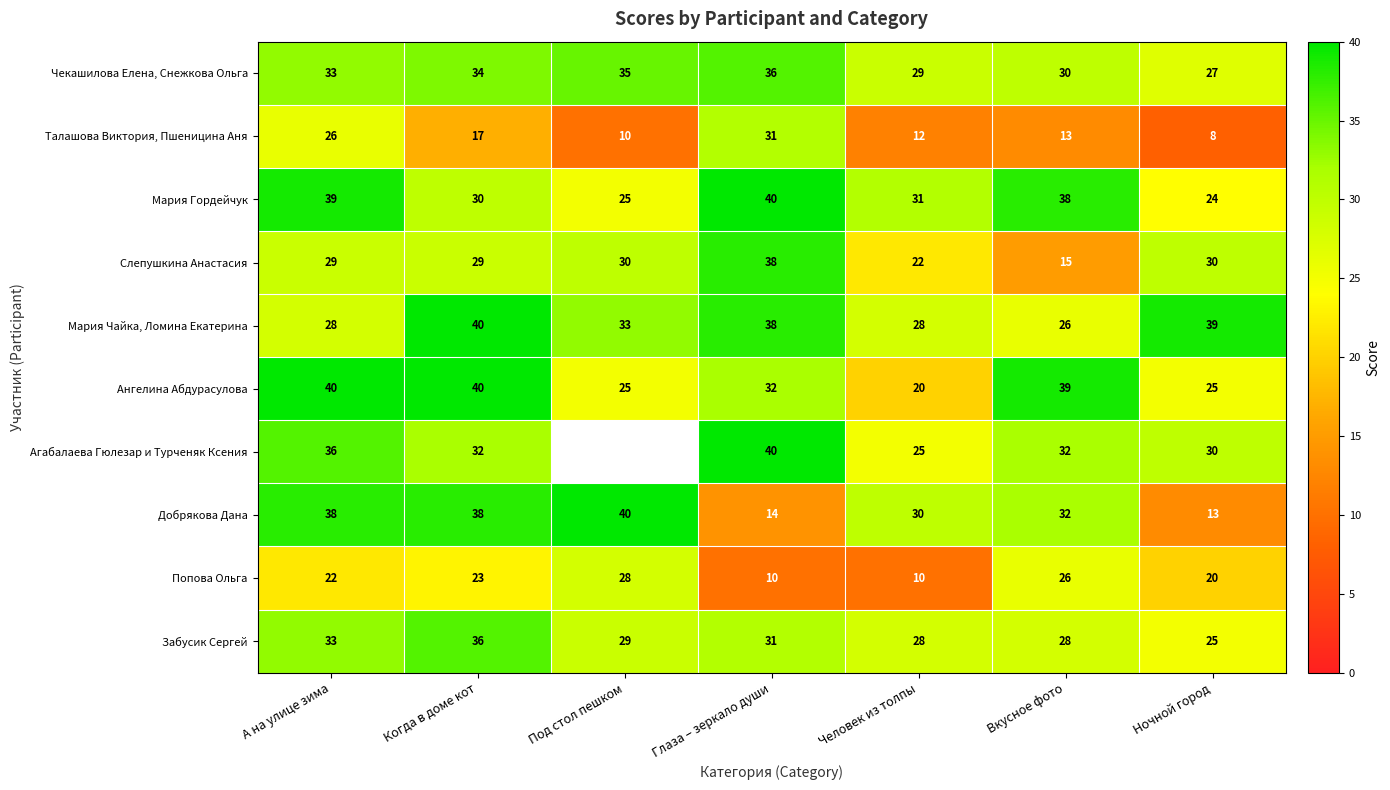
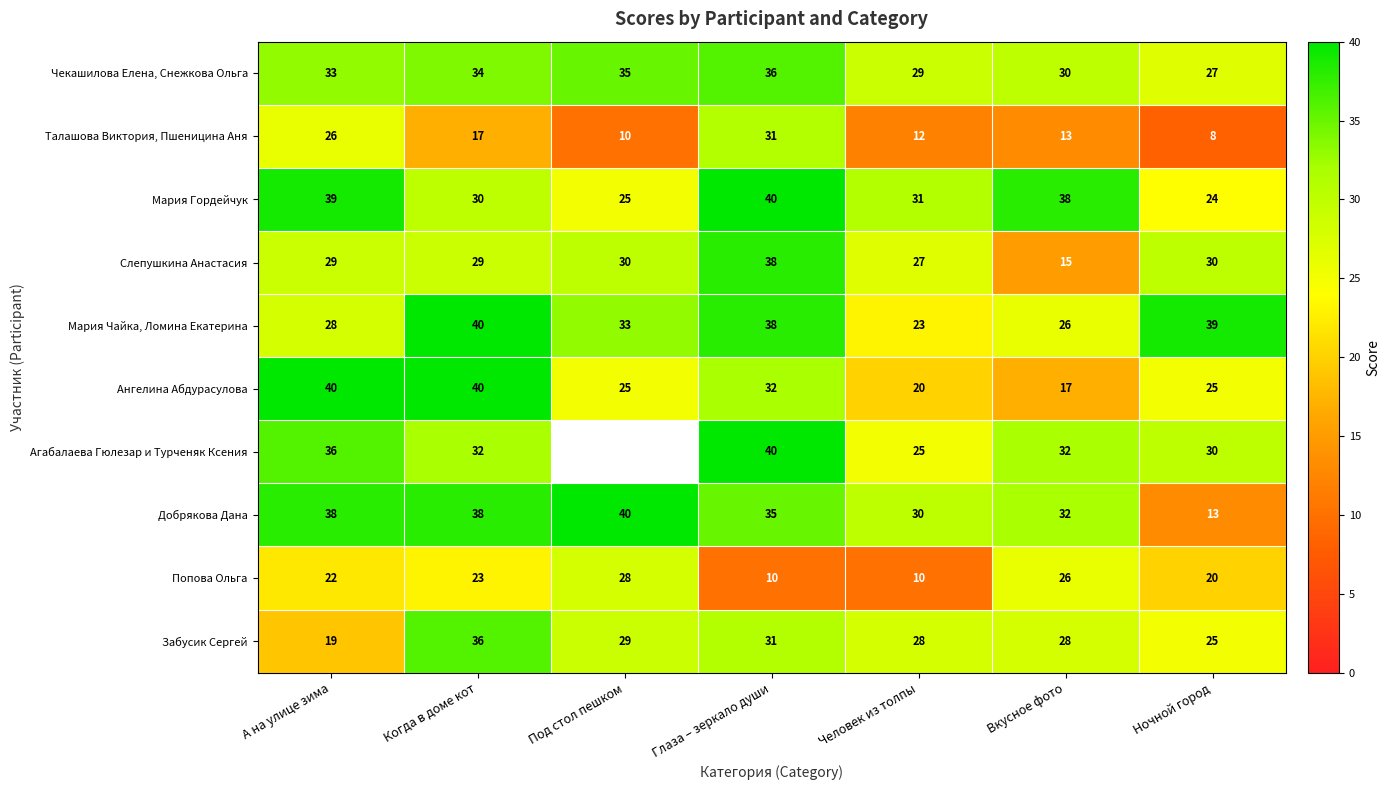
Слепушкина Анастасия, Человек из толпы: 22 -> 27
Мария Чайка, Ломина Екатерина, Человек из толпы: 28 -> 23
Ангелина Абдурасулова, Вкусное фото: 39 -> 17
Добрякова Дана, Глаза – зеркало души: 14 -> 35
Забусик Сергей, А на улице зима: 33 -> 19
